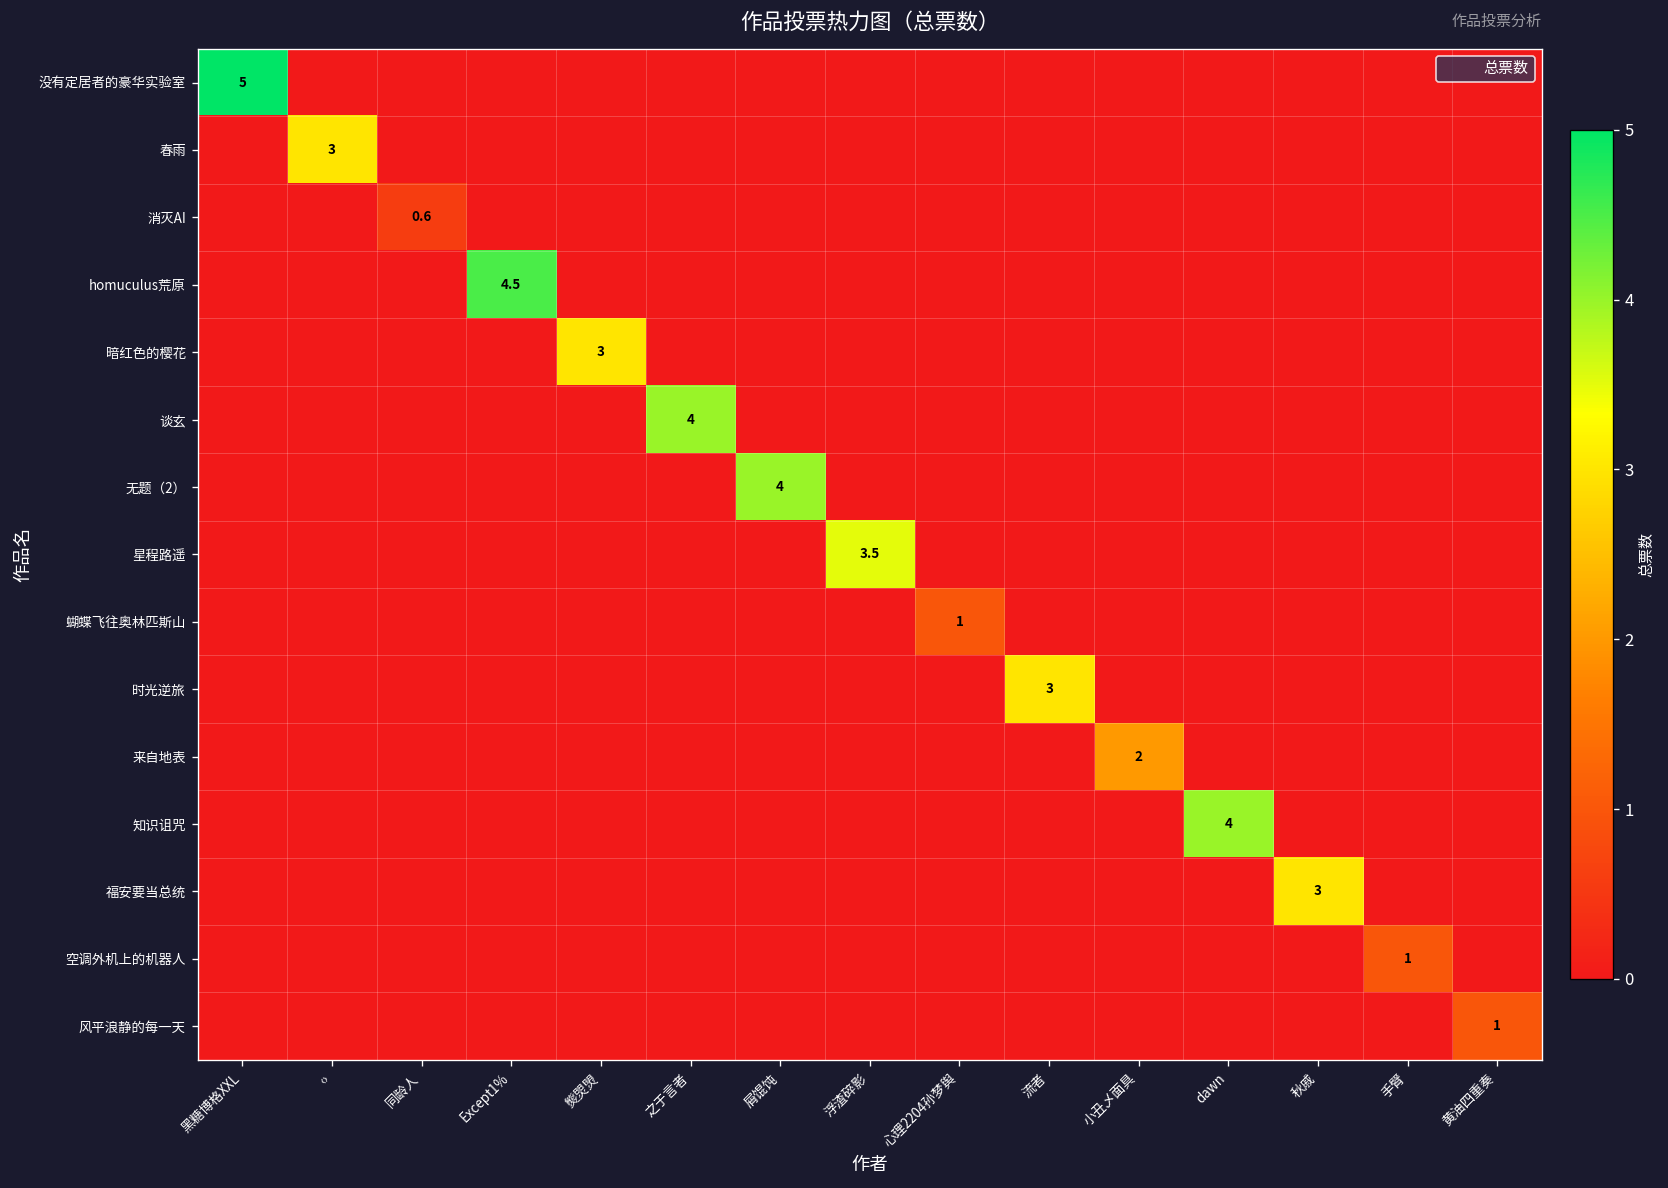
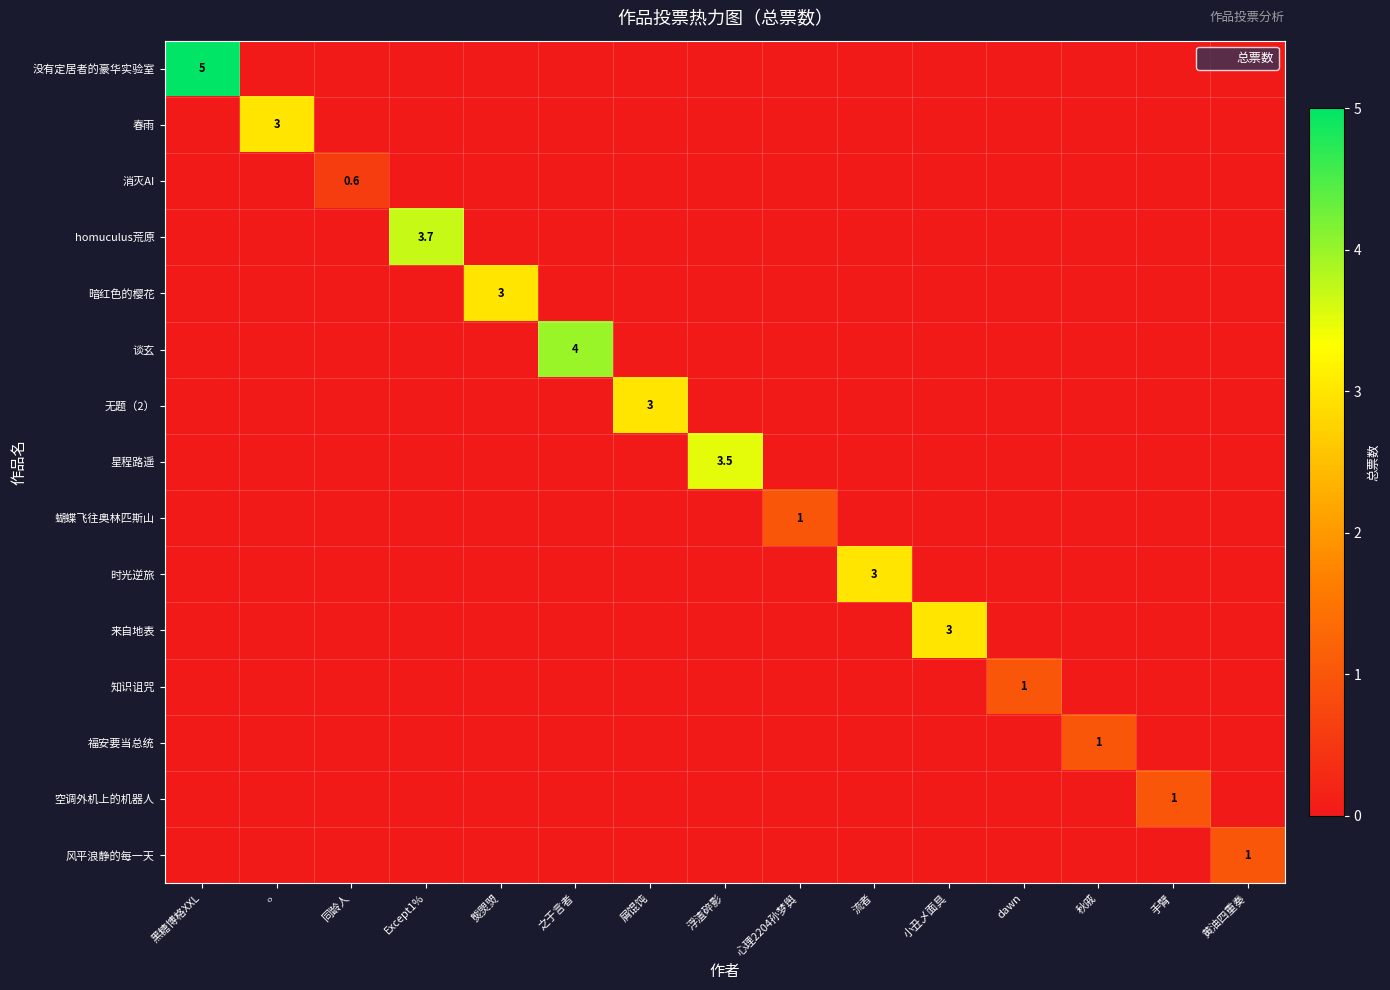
homuculus荒原, Except1%: 4.5 -> 3.7
无题（2）, 屑馄饨: 4 -> 3
来自地表, 小丑乄面具: 2 -> 3
知识诅咒, dawn: 4 -> 1
福安要当总统, 秋戚: 3 -> 1
